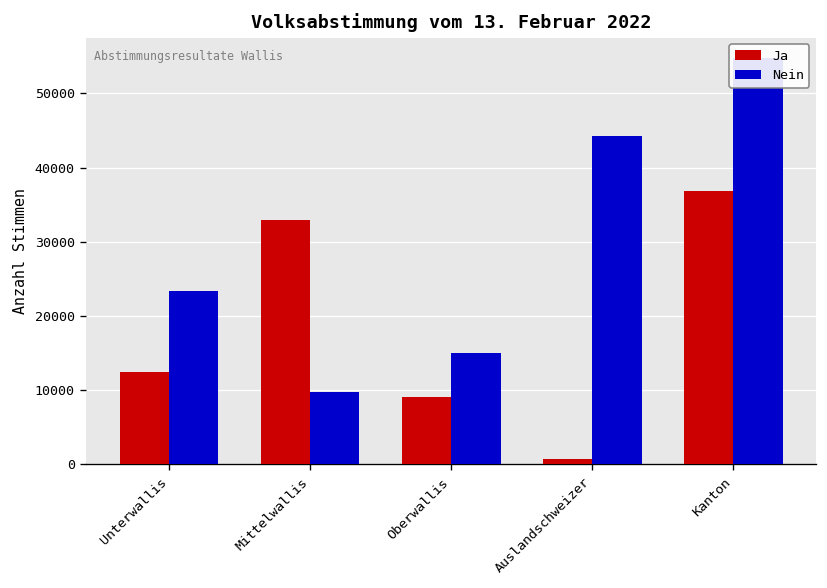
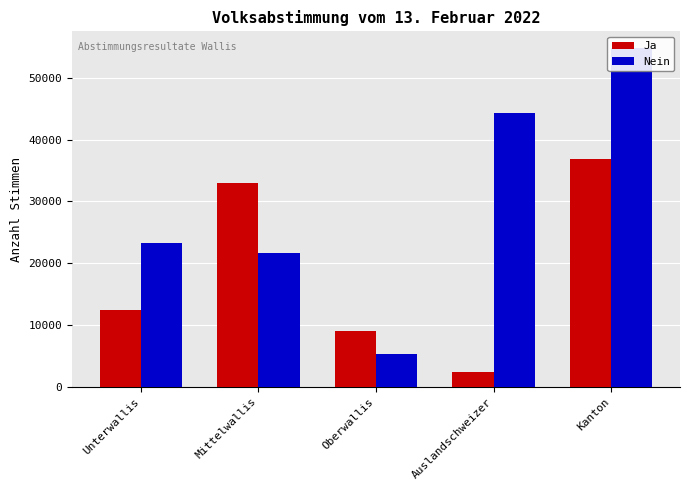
Nein, Mittelwallis: 10000 -> 22000
Nein, Oberwallis: 15000 -> 5000
Ja, Auslandschweizer: 1000 -> 2000
